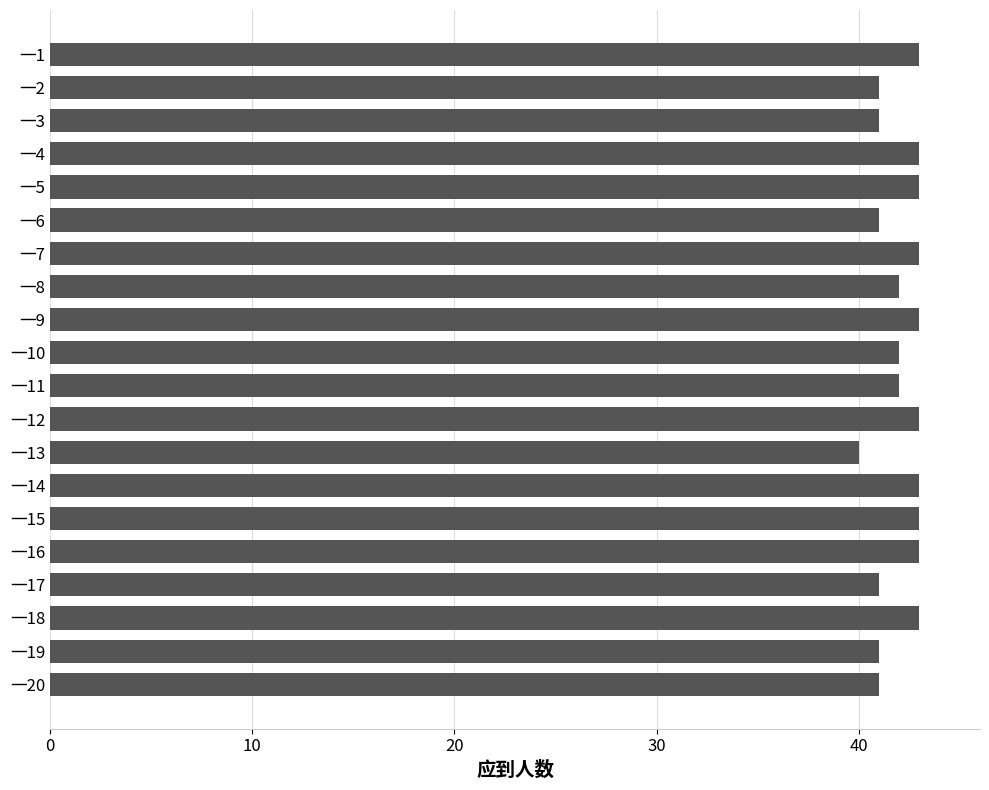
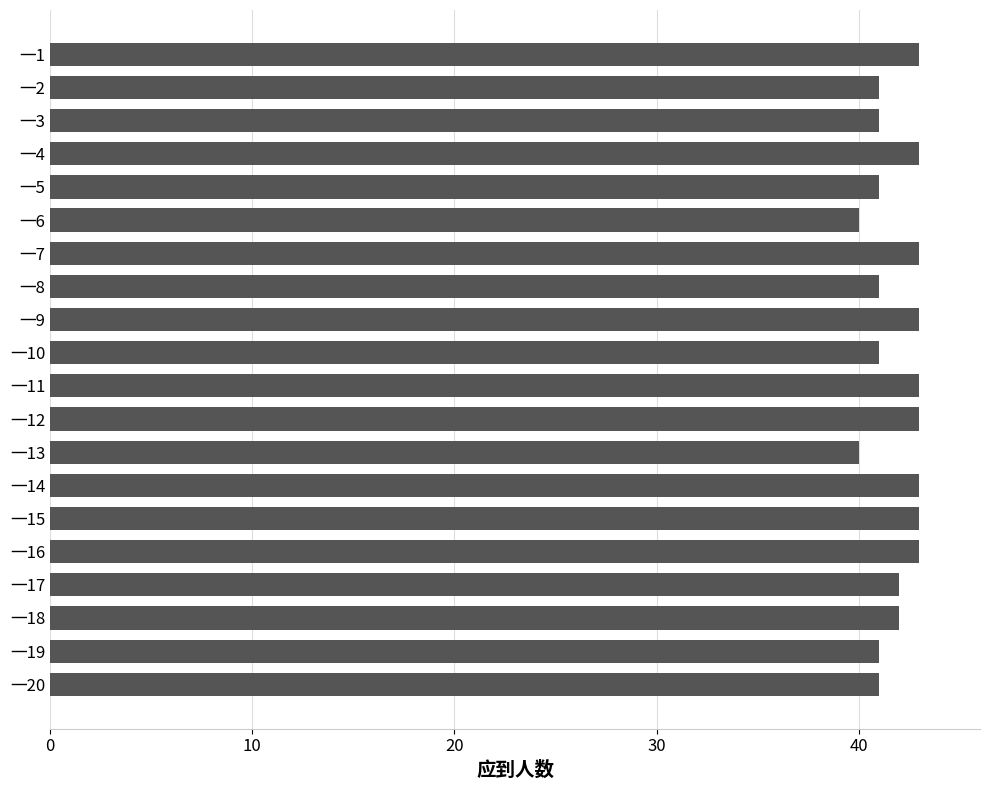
一5: 43 -> 41
一6: 41 -> 40
一8: 42 -> 41
一10: 42 -> 41
一11: 42 -> 43
一17: 41 -> 42
一18: 43 -> 42
